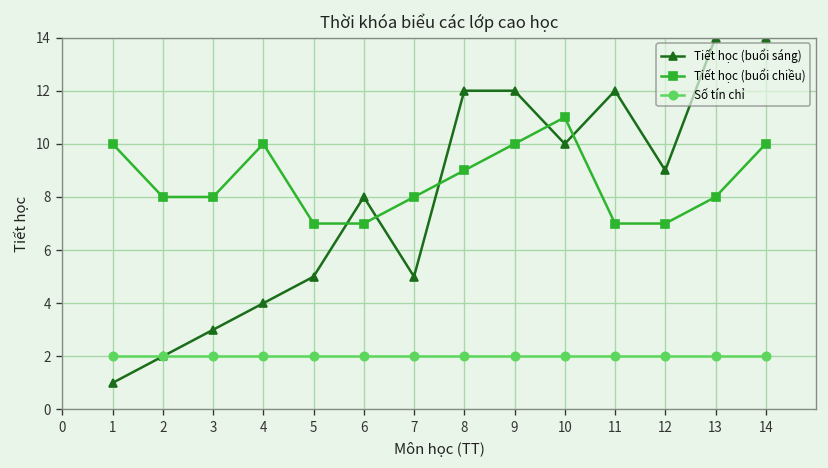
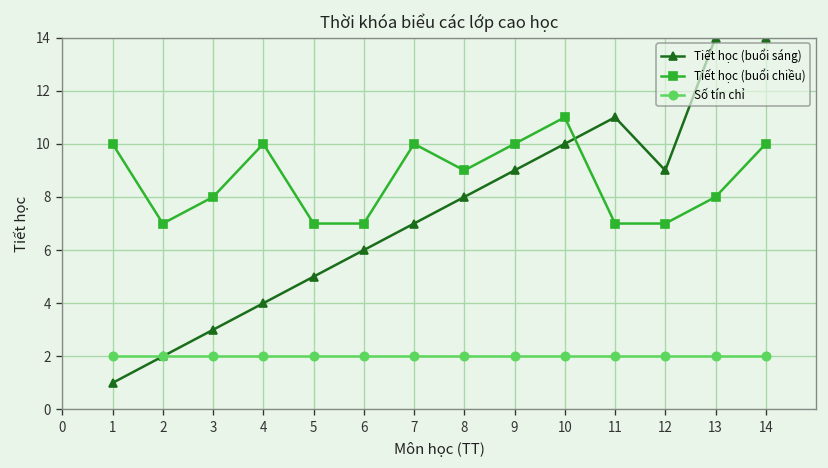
Tiết học (buổi chiều), 2: 8 -> 7
Tiết học (buổi sáng), 6: 8 -> 6
Tiết học (buổi sáng), 7: 5 -> 7
Tiết học (buổi chiều), 7: 8 -> 10
Tiết học (buổi sáng), 8: 12 -> 8
Tiết học (buổi sáng), 9: 12 -> 9
Tiết học (buổi sáng), 11: 12 -> 11
